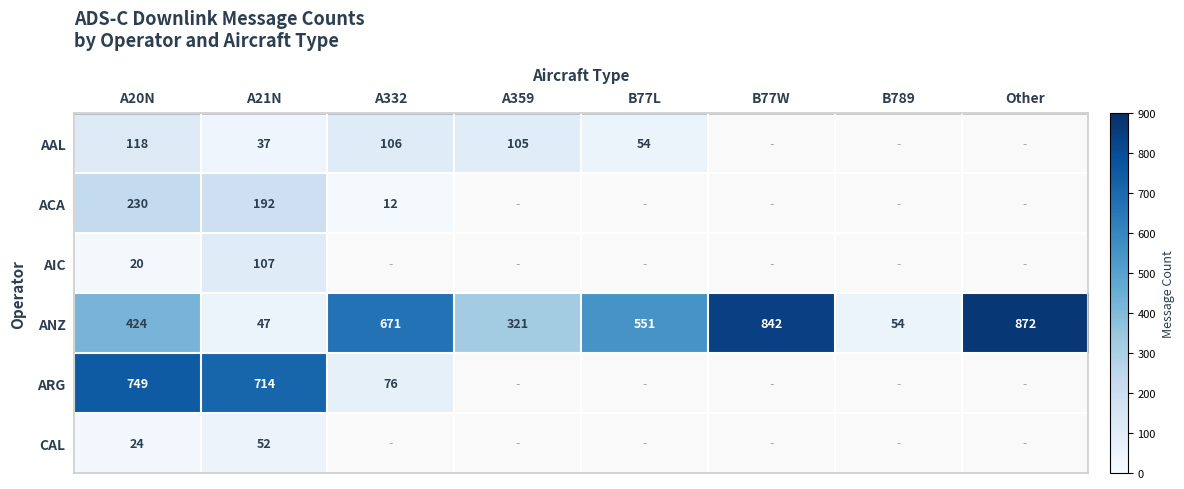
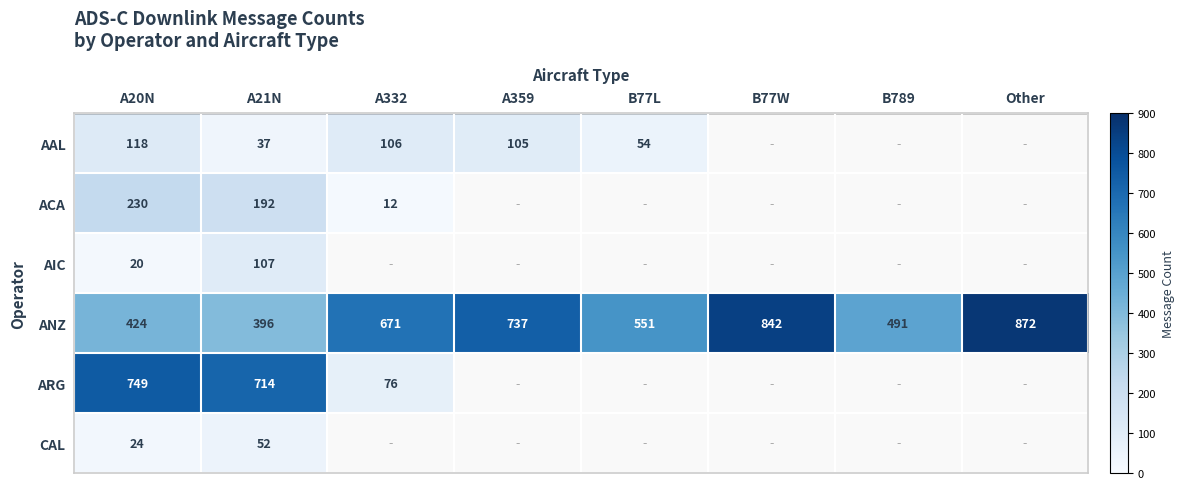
ANZ, A21N: 47 -> 396
ANZ, A359: 321 -> 737
ANZ, B789: 54 -> 491
